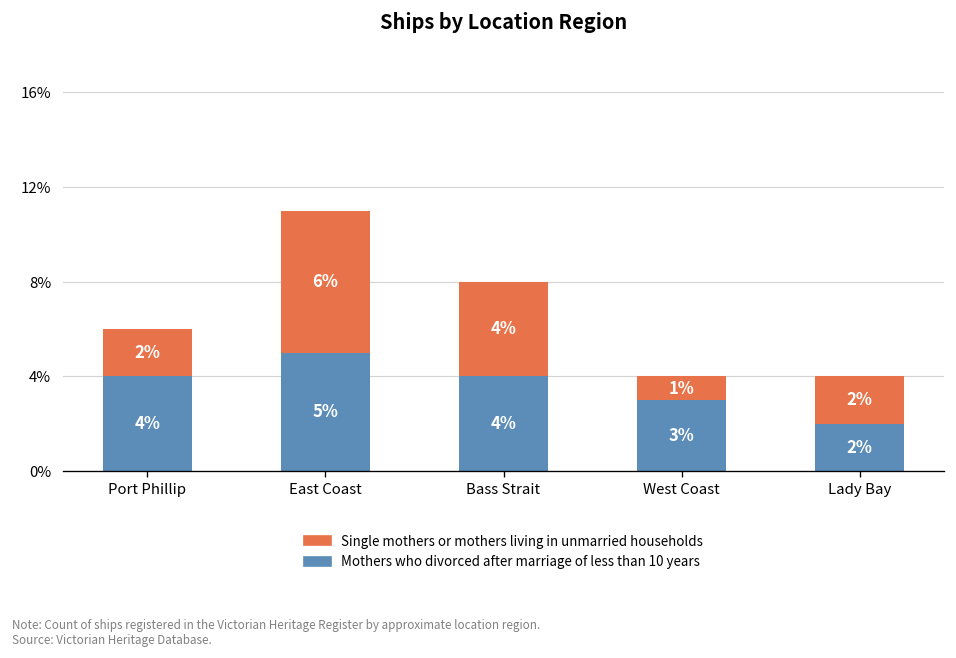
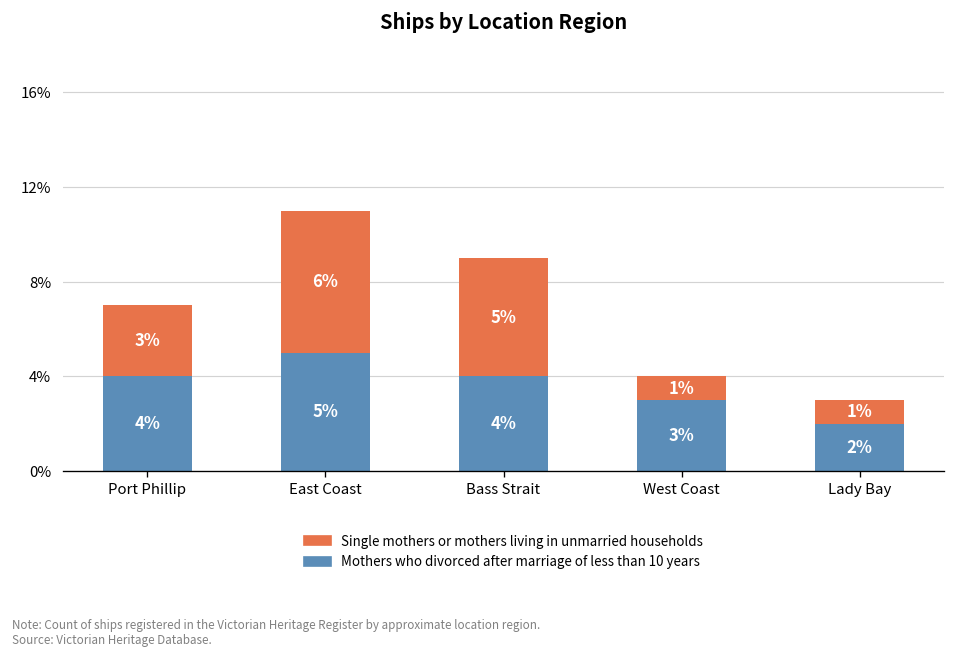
Single mothers or mothers living in unmarried households, Port Phillip: 2% -> 3%
Single mothers or mothers living in unmarried households, Bass Strait: 4% -> 5%
Single mothers or mothers living in unmarried households, Lady Bay: 2% -> 1%
